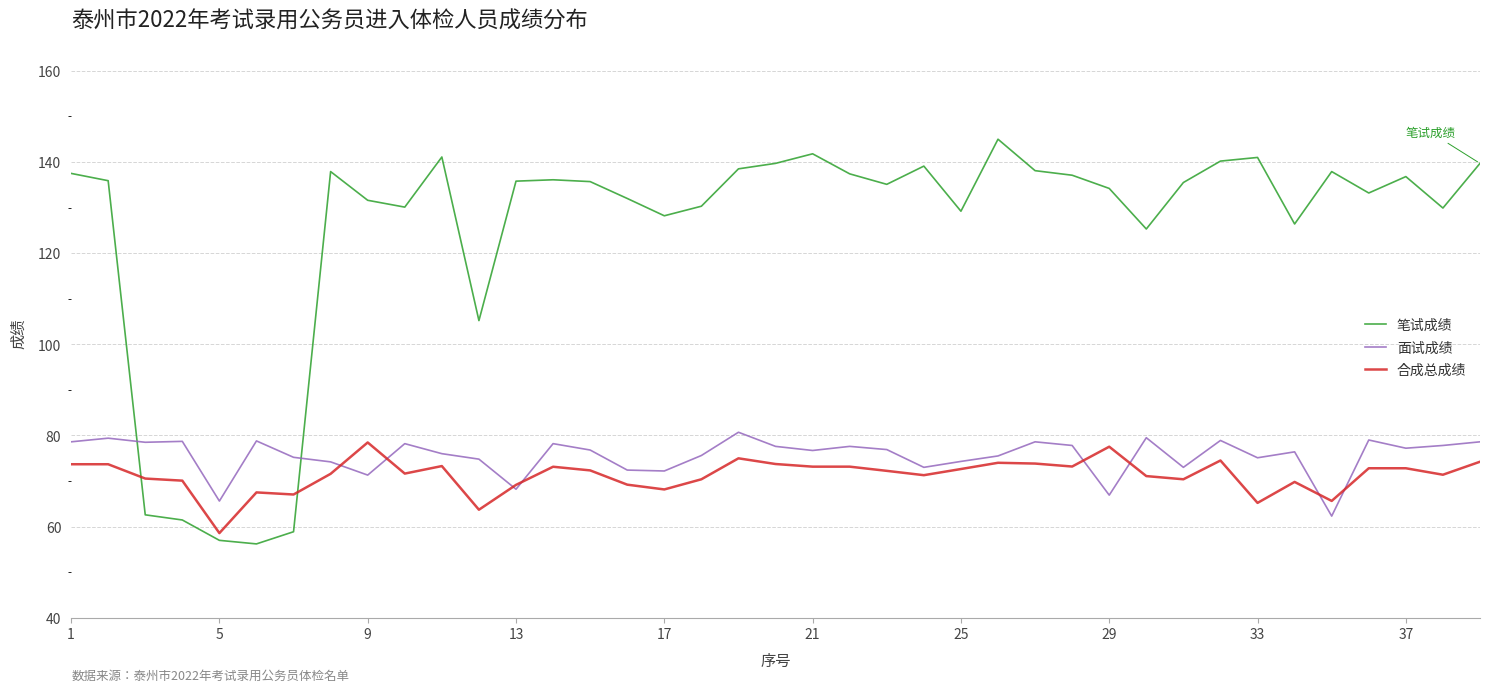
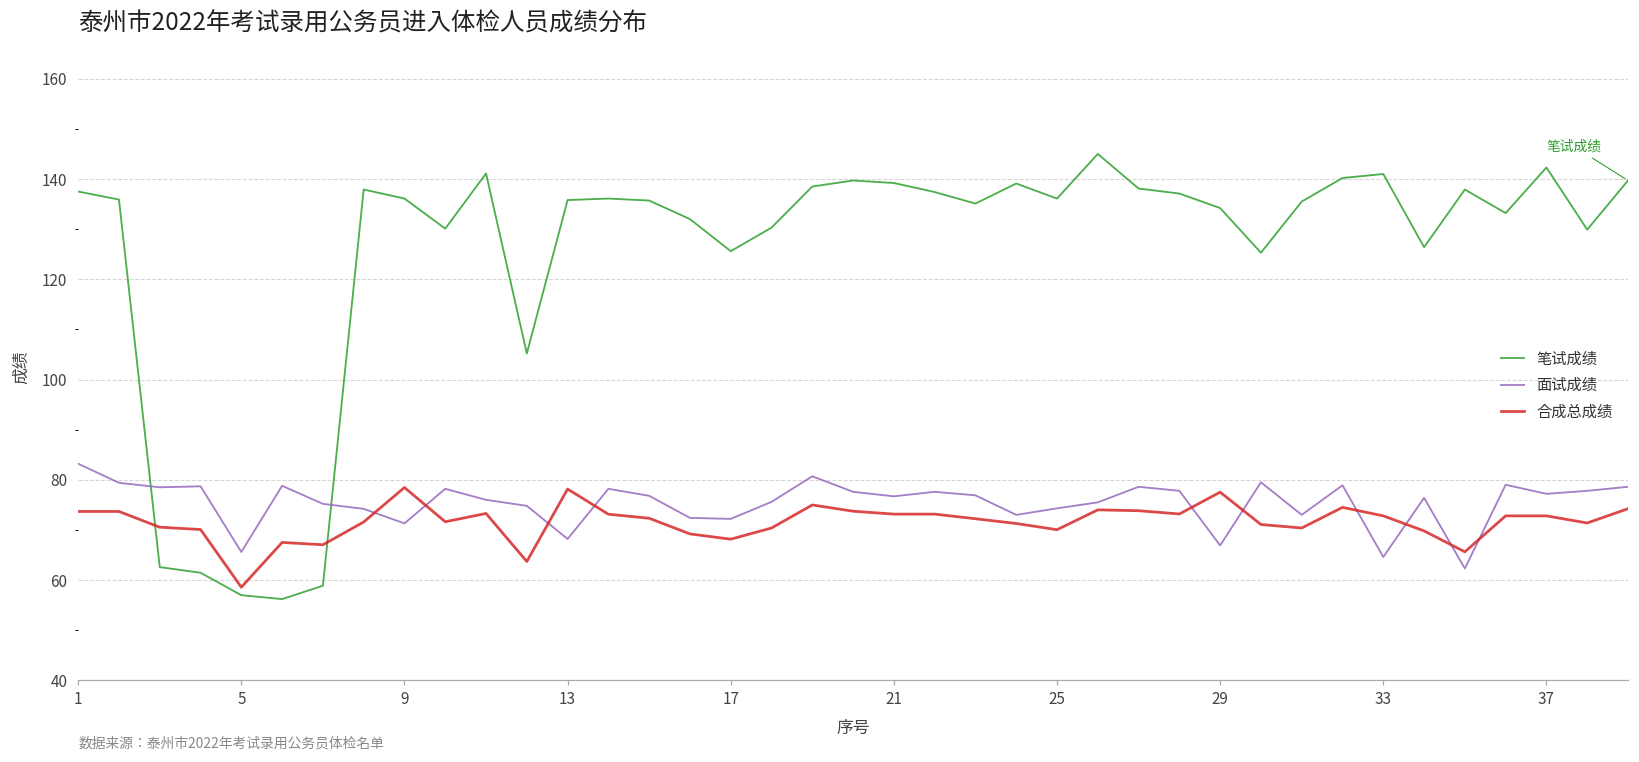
面试成绩, 1: 79 -> 83
笔试成绩, 9: 132 -> 136
合成总成绩, 13: 69 -> 78
笔试成绩, 17: 128 -> 126
笔试成绩, 21: 142 -> 139
笔试成绩, 25: 129 -> 136
合成总成绩, 25: 73 -> 70
面试成绩, 33: 75 -> 65
合成总成绩, 33: 65 -> 73
笔试成绩, 37: 137 -> 142
